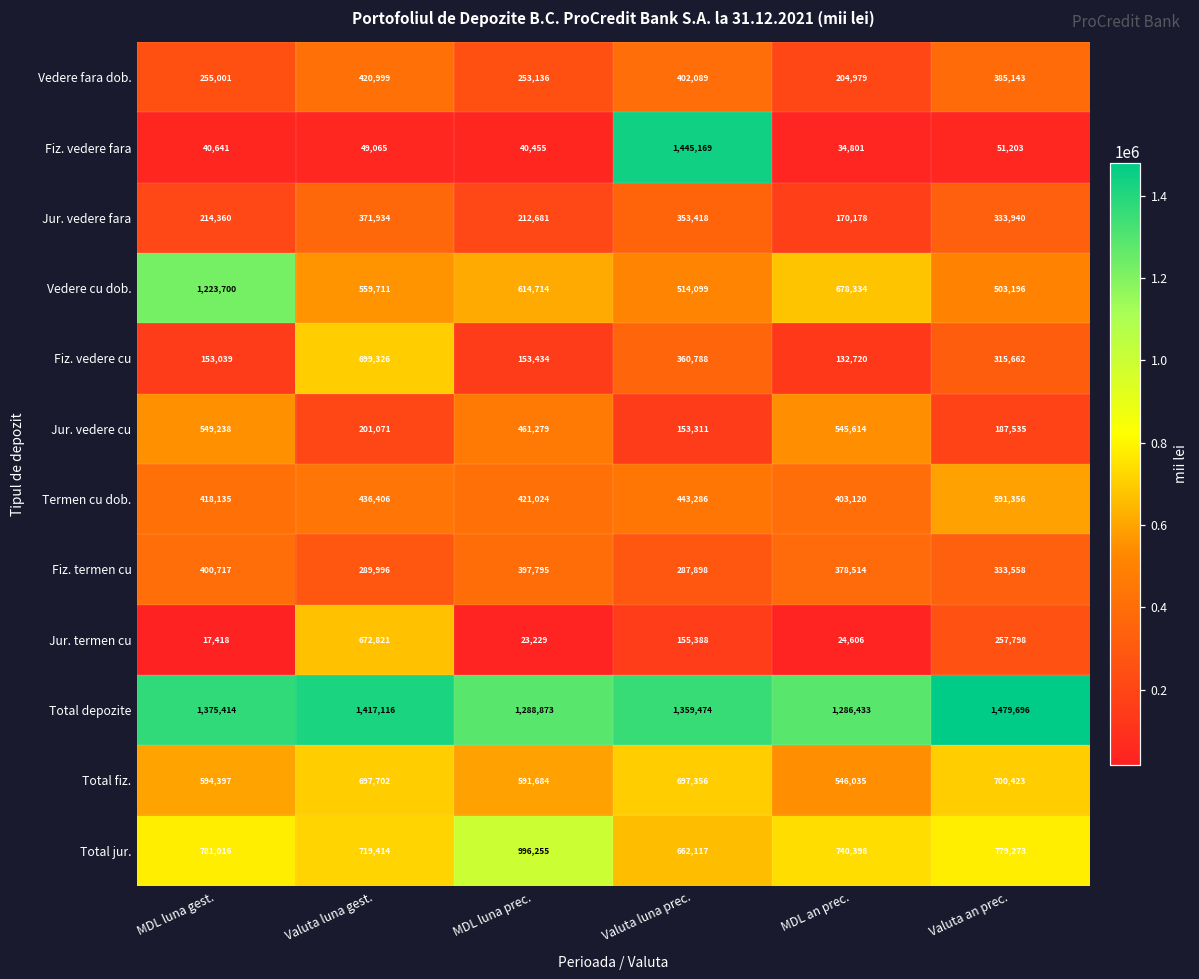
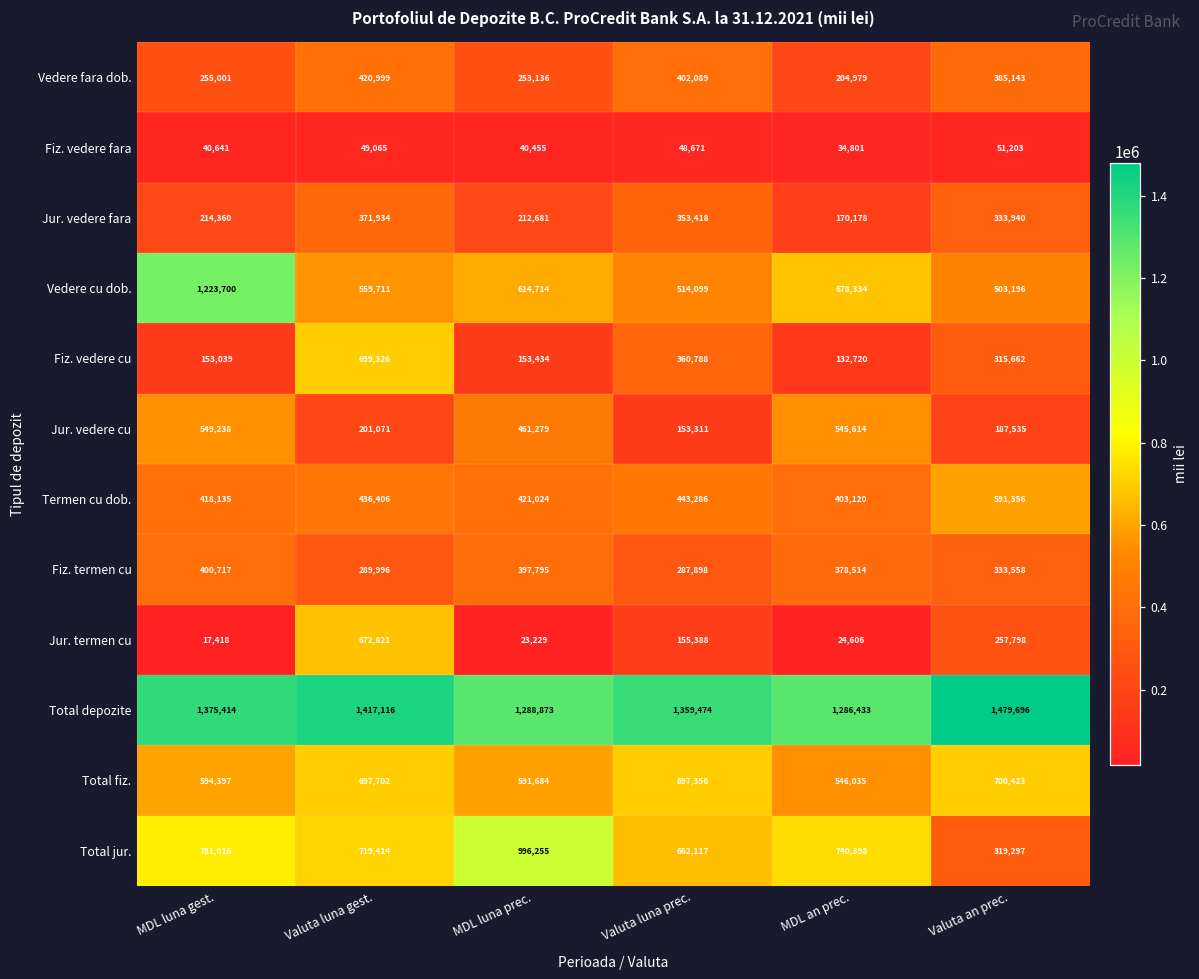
Fiz. vedere fara, Valuta luna prec.: 1,445,169 -> 48,671
Total jur., Valuta an prec.: 779,273 -> 319,297
